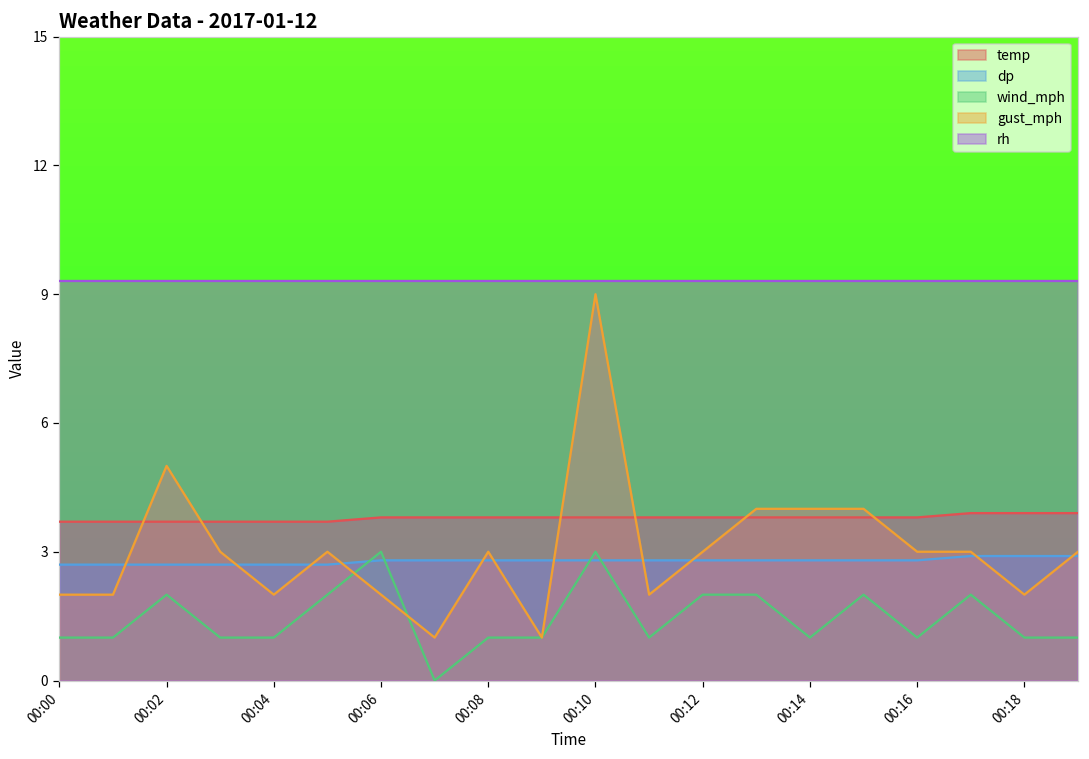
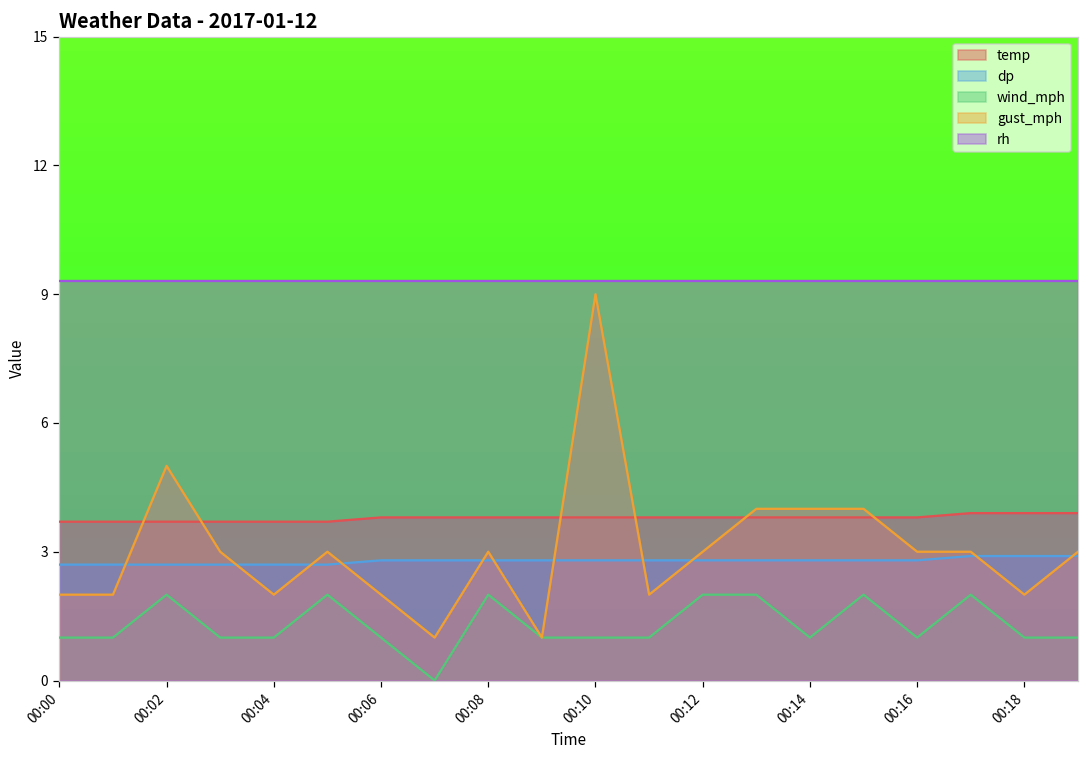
wind_mph, 00:06: 3 -> 1
wind_mph, 00:08: 1 -> 2
wind_mph, 00:10: 3 -> 1
